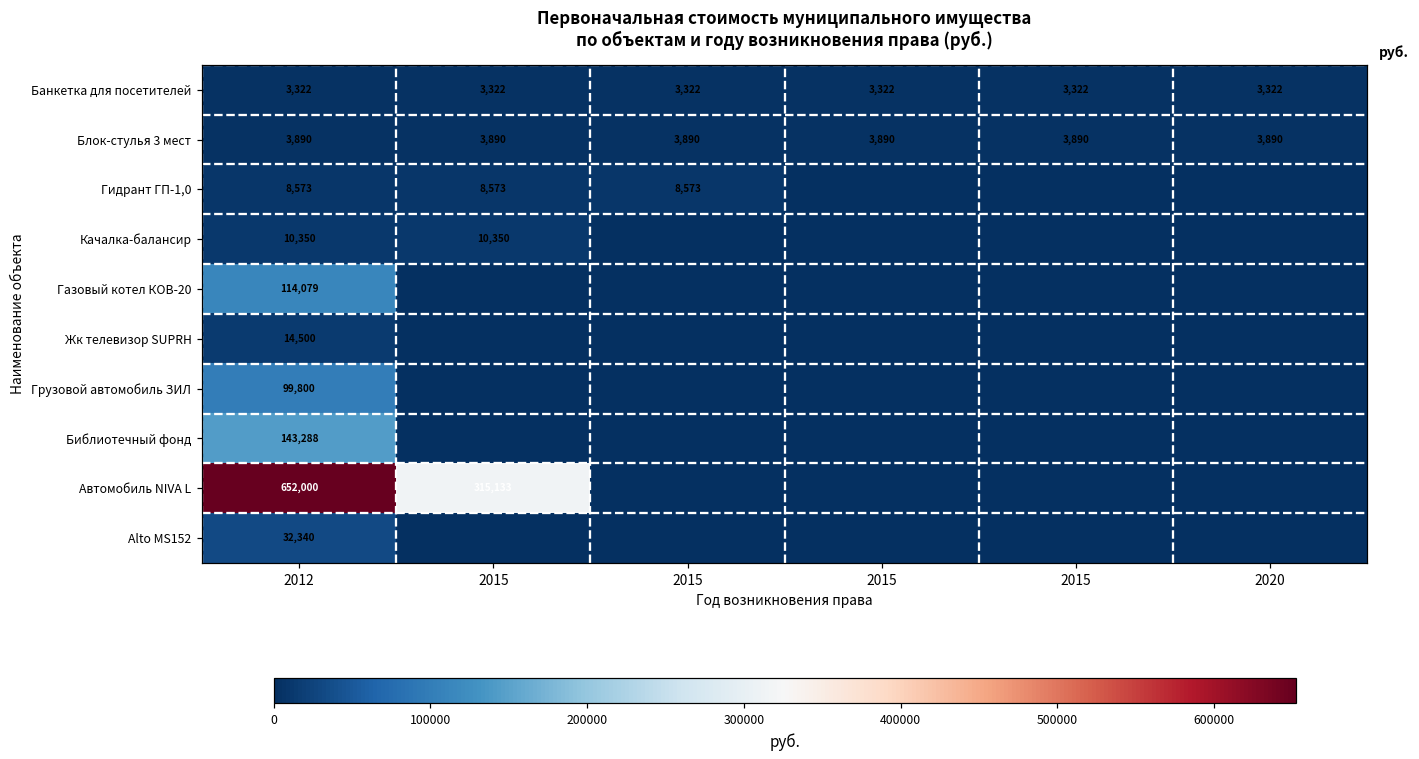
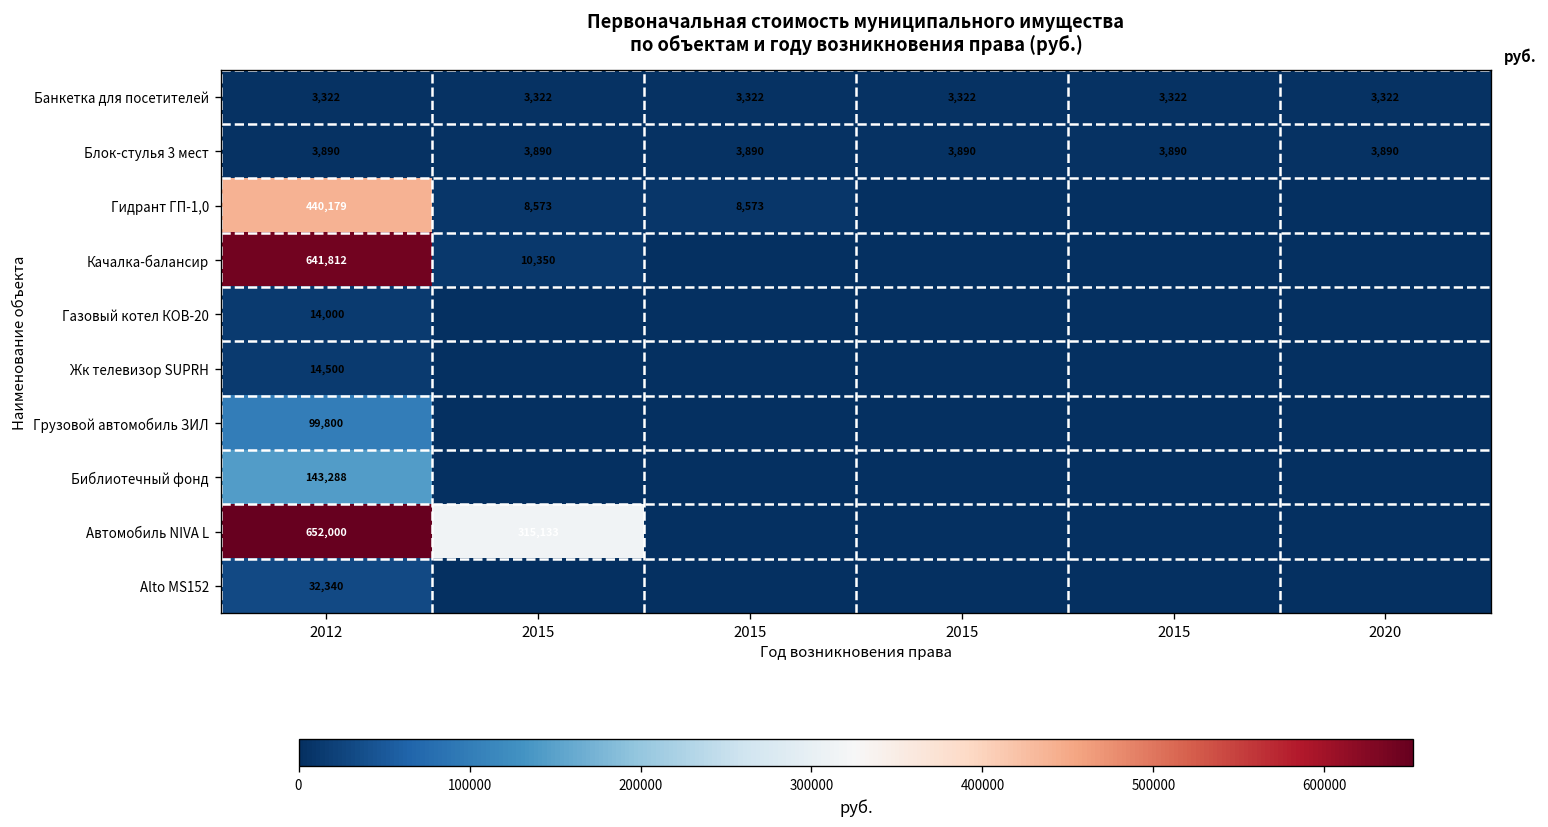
Гидрант ГП-1,0, 2012: 8,573 -> 440,179
Качалка-балансир, 2012: 10,350 -> 641,812
Газовый котел КОВ-20, 2012: 114,079 -> 14,000
